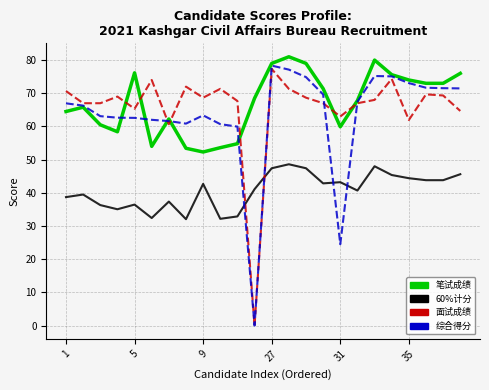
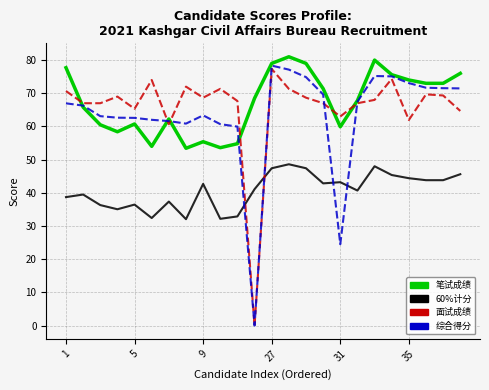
笔试成绩, 1: 65 -> 78
笔试成绩, 5: 76 -> 61
笔试成绩, 9: 52 -> 55
